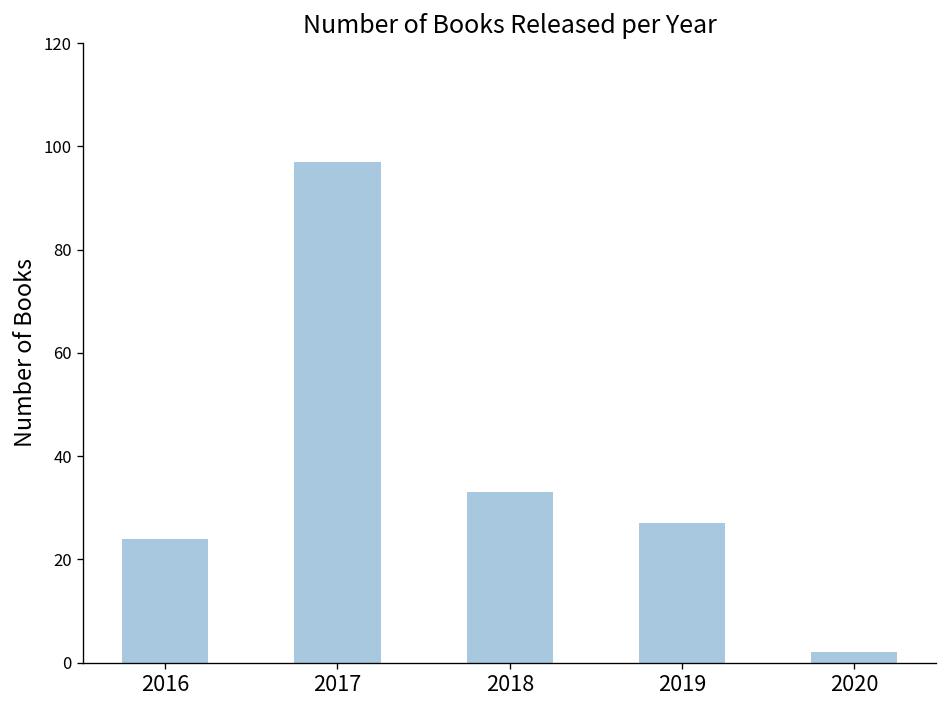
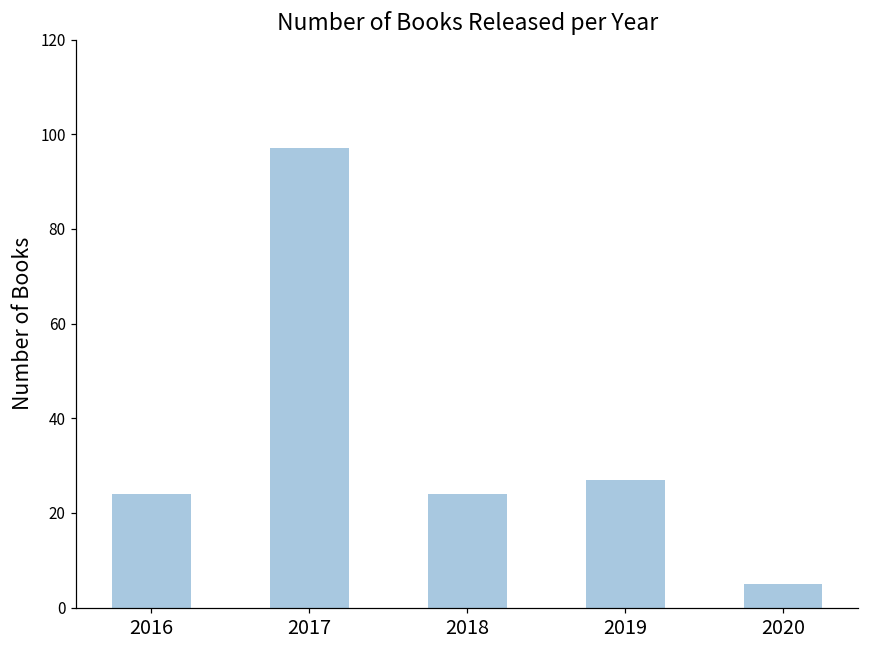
2018: 33 -> 24
2020: 2 -> 5
